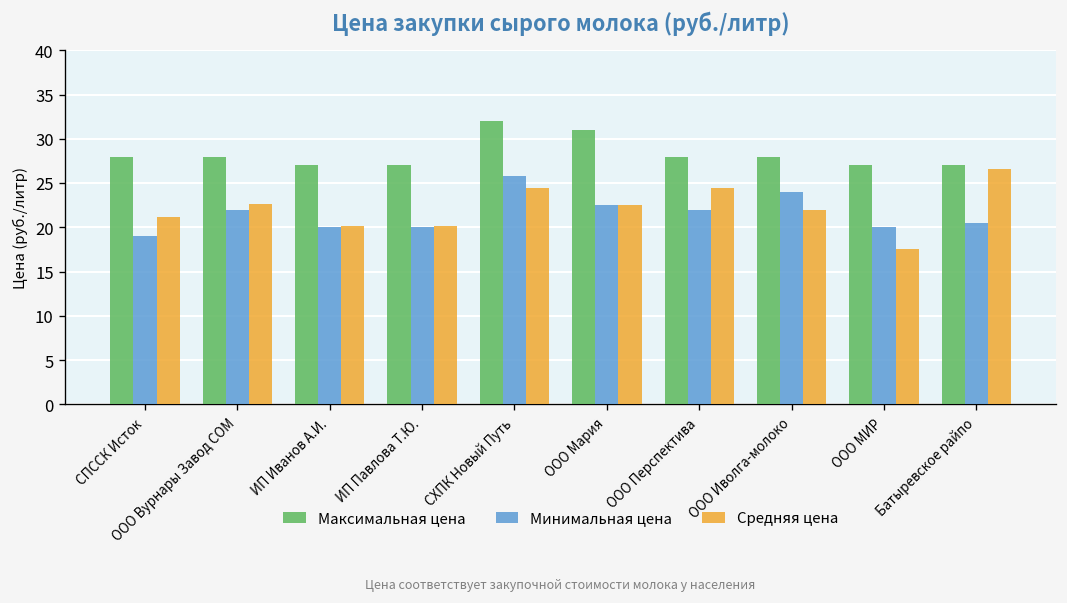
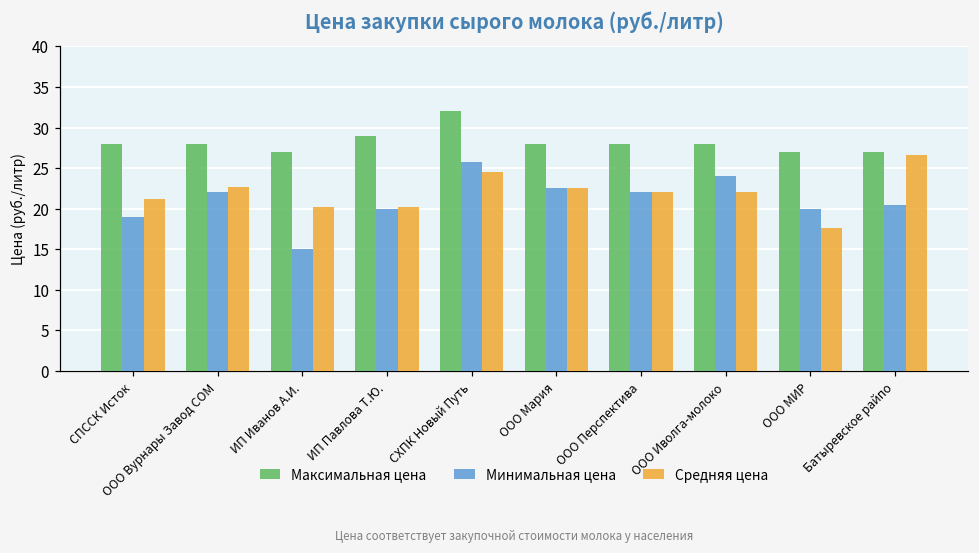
Минимальная цена, ИП Иванов А.И.: 20 -> 15
Максимальная цена, ИП Павлова Т.Ю.: 27 -> 29
Максимальная цена, ООО Мария: 31 -> 28
Средняя цена, ООО Перспектива: 25 -> 22
